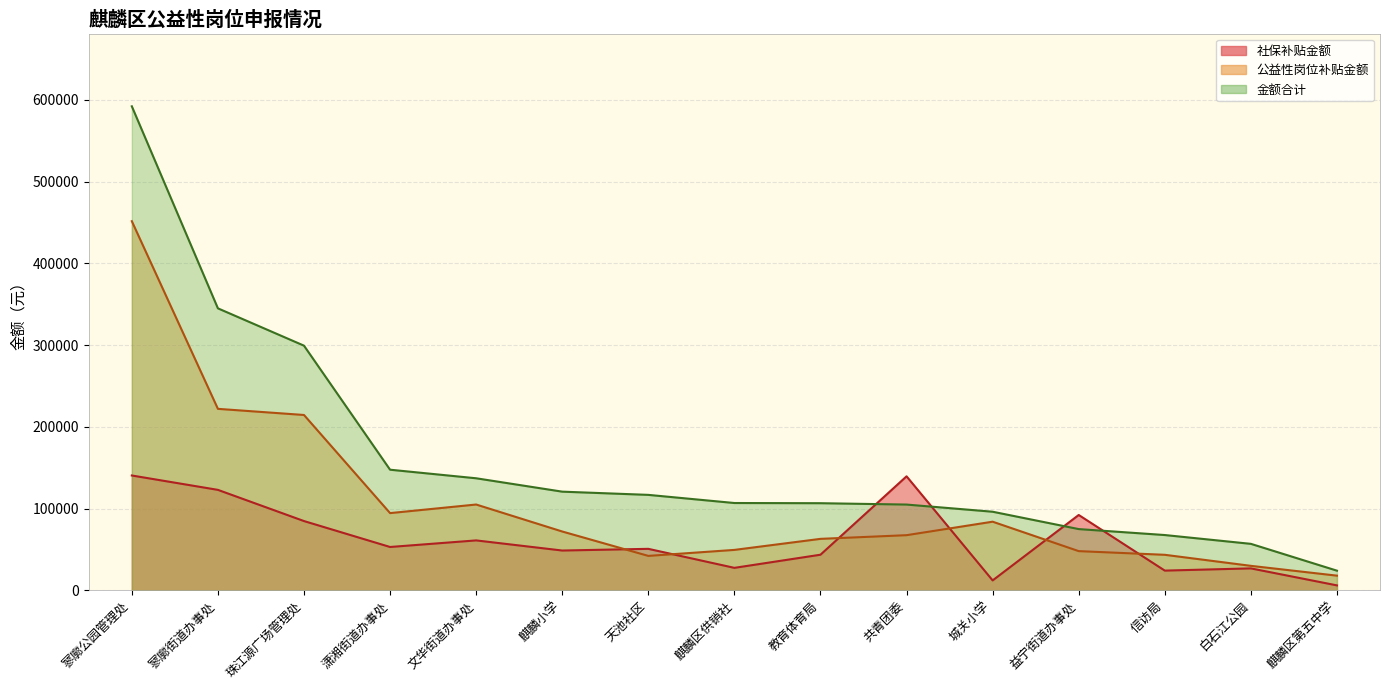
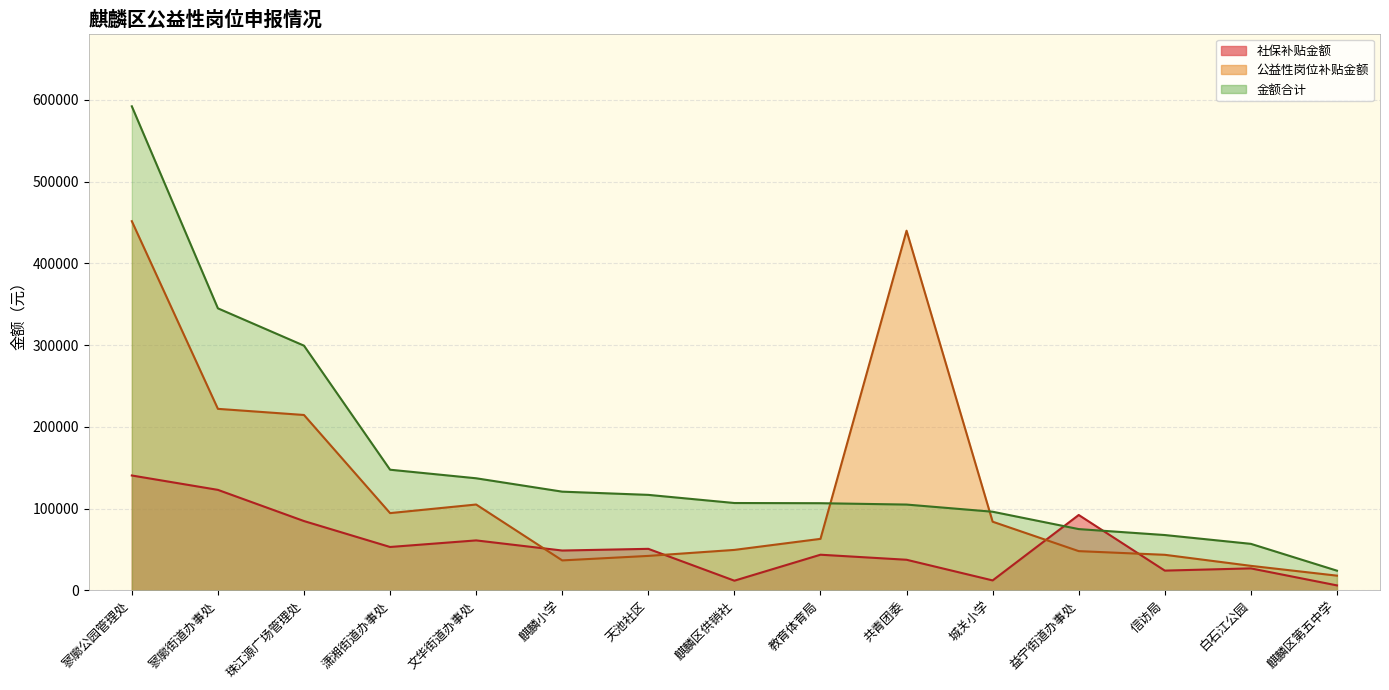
公益性岗位补贴金额, 麒麟小学: 70000 -> 40000
社保补贴金额, 麒麟区供销社: 30000 -> 10000
社保补贴金额, 共青团委: 140000 -> 40000
公益性岗位补贴金额, 共青团委: 70000 -> 440000
